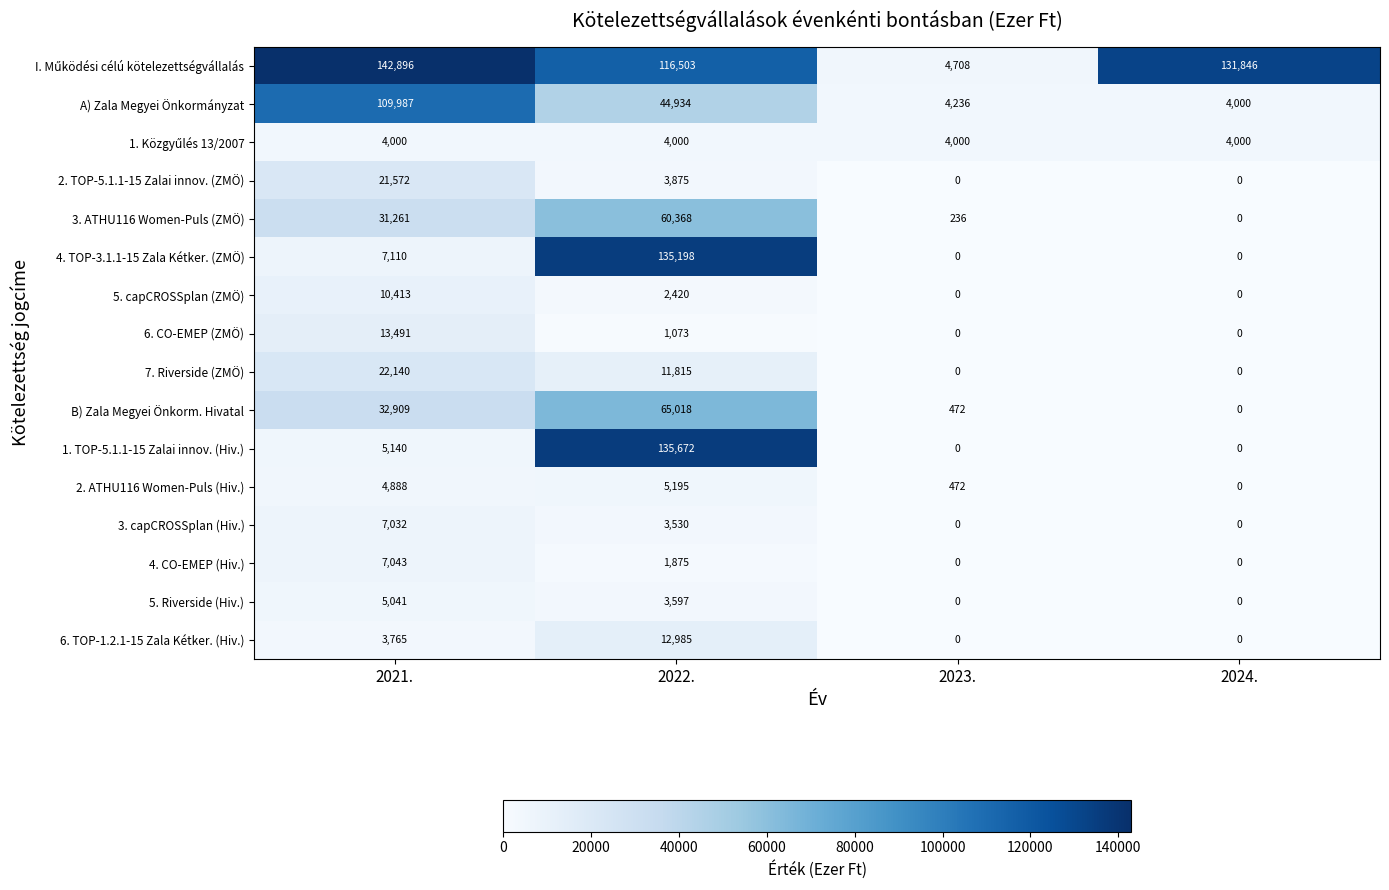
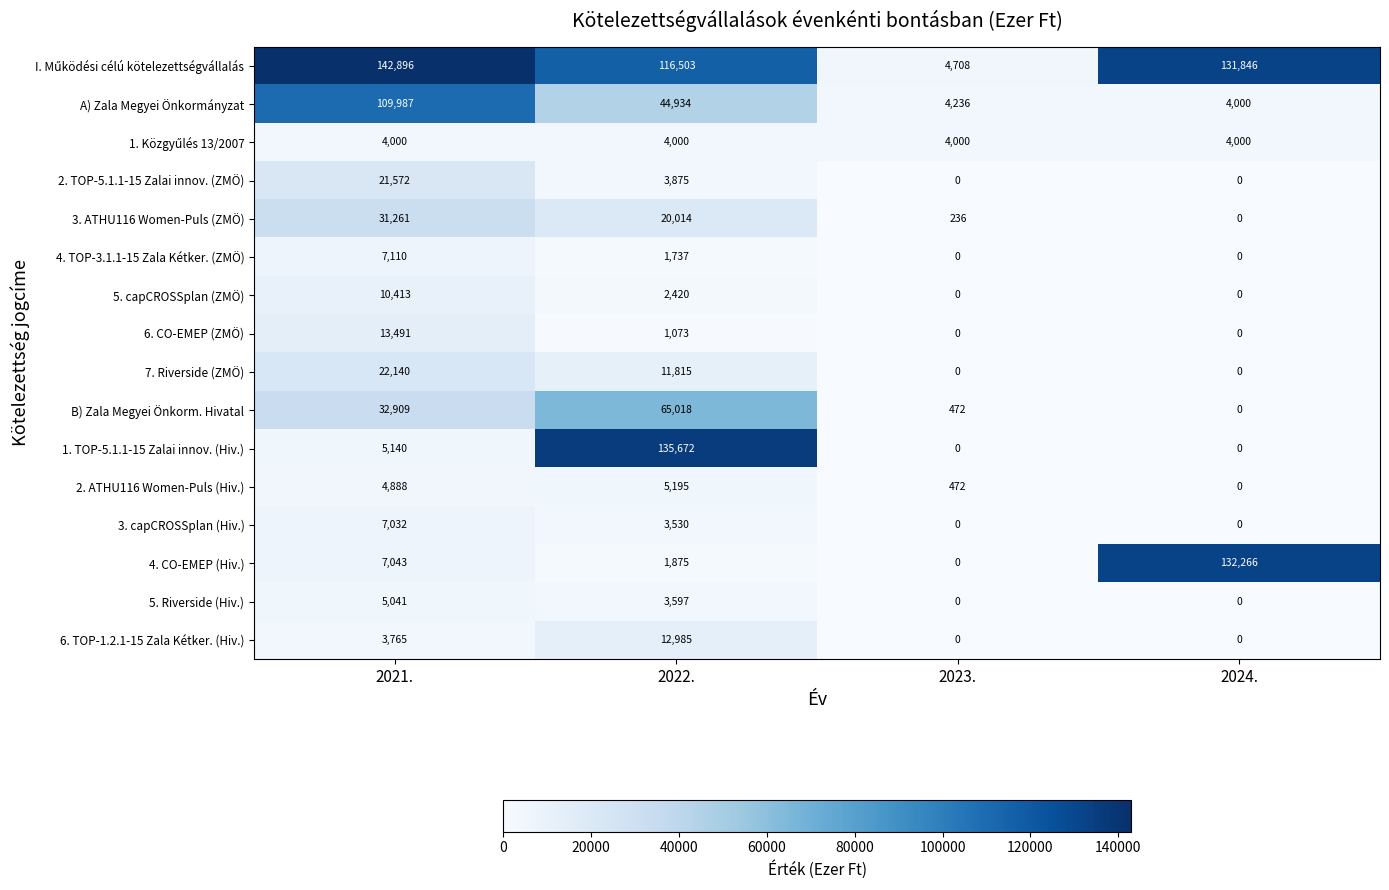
3. ATHU116 Women-Puls (ZMÖ), 2022.: 60,368 -> 20,014
4. TOP-3.1.1-15 Zala Kétker. (ZMÖ), 2022.: 135,198 -> 1,737
4. CO-EMEP (Hiv.), 2024.: 0 -> 132,266
